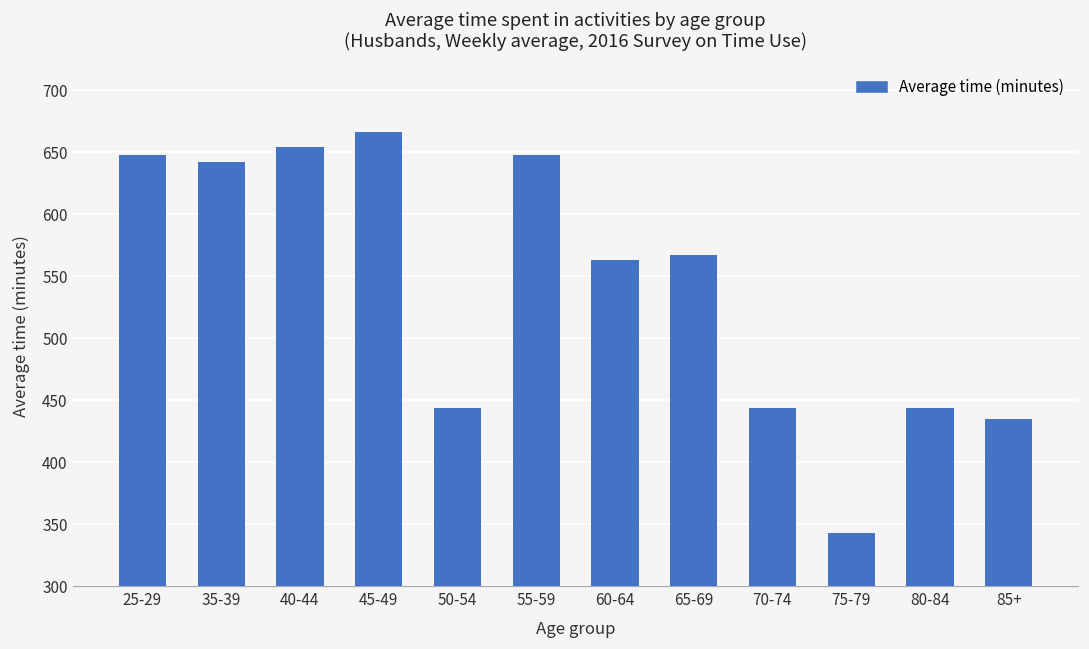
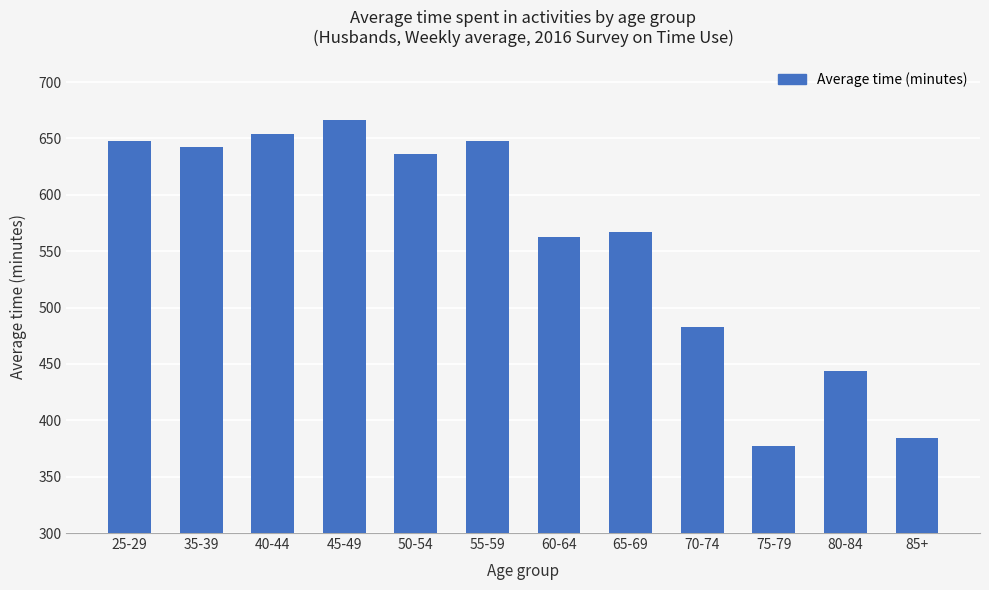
50-54: 444 -> 636
70-74: 444 -> 483
75-79: 343 -> 377
85+: 435 -> 384
